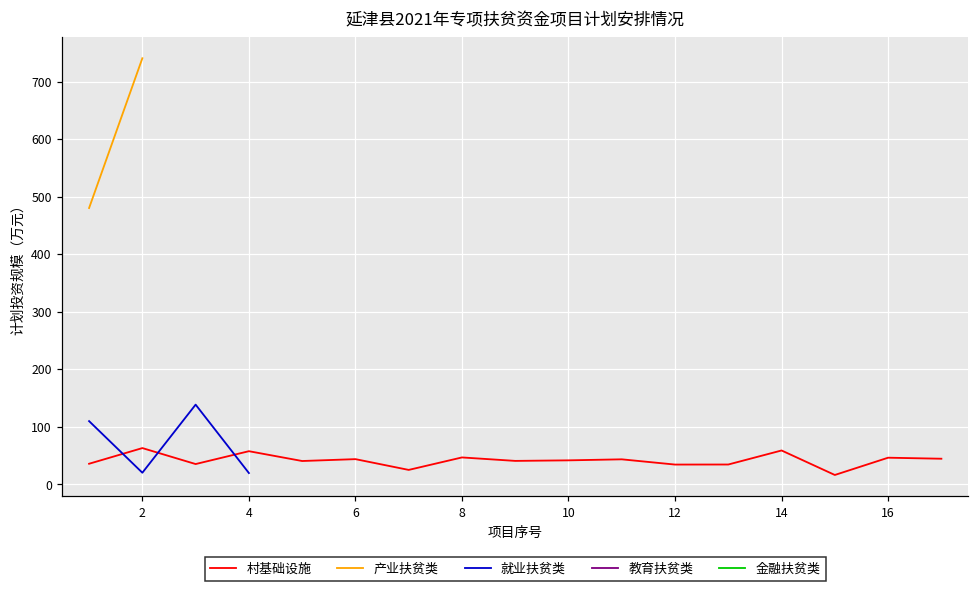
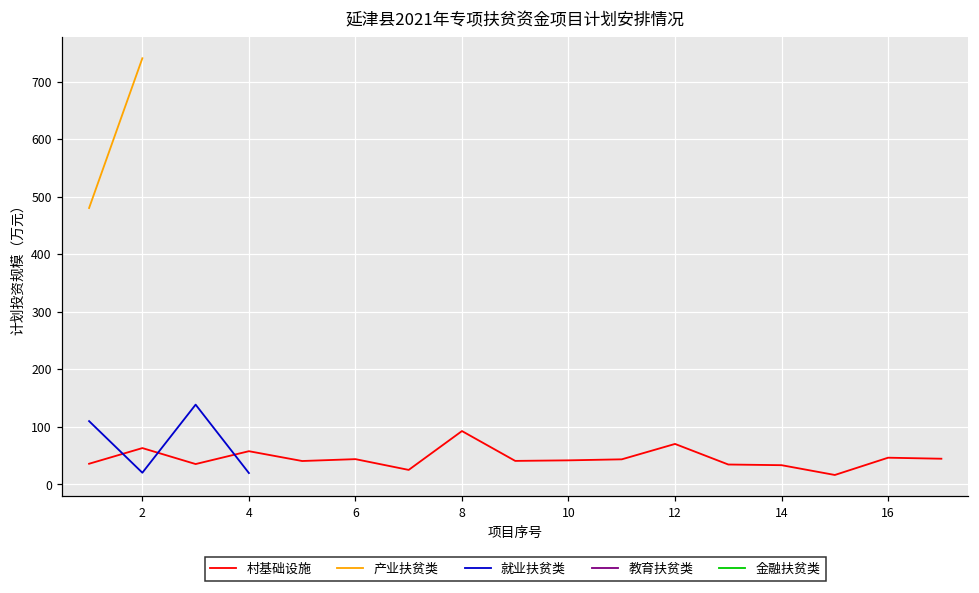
村基础设施, 8: 50 -> 90
村基础设施, 12: 30 -> 70
村基础设施, 14: 60 -> 30
